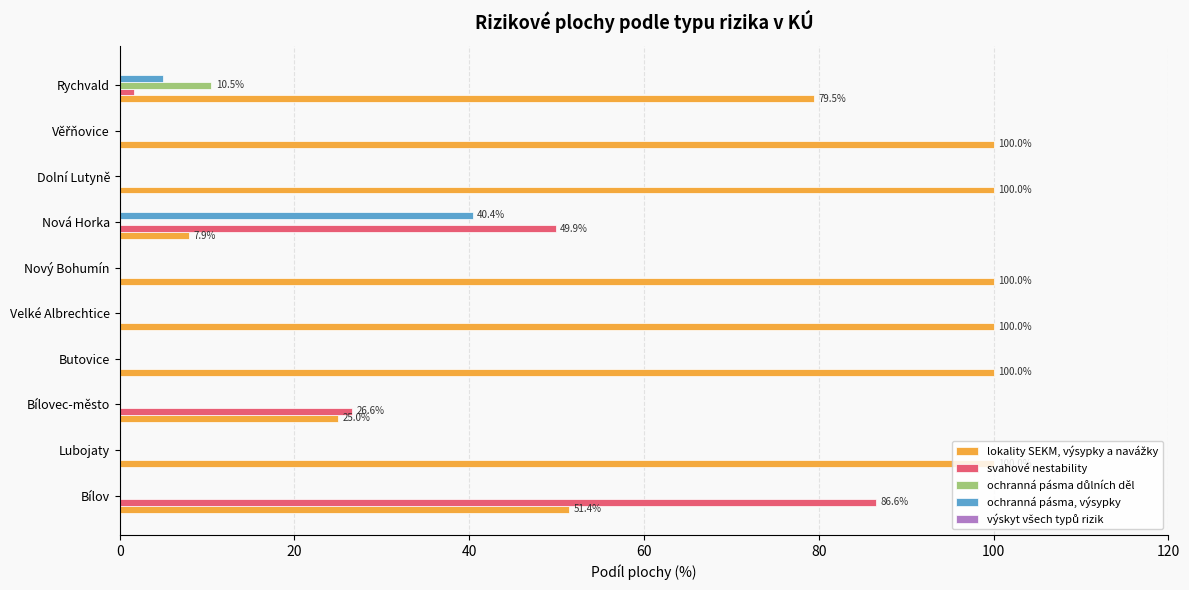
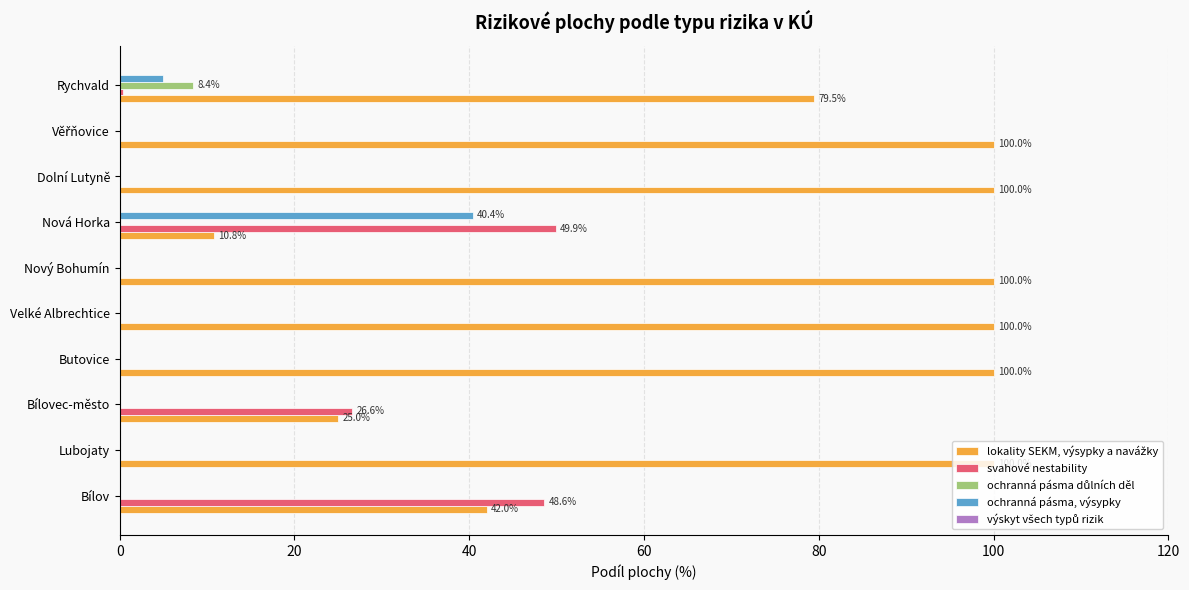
ochranná pásma důlních děl, Rychvald: 10.5% -> 8.4%
svahové nestability, Rychvald: 2 -> 0
lokality SEKM, výsypky a navážky, Nová Horka: 7.9% -> 10.8%
svahové nestability, Bílov: 86.6% -> 48.6%
lokality SEKM, výsypky a navážky, Bílov: 51.4% -> 42.0%
